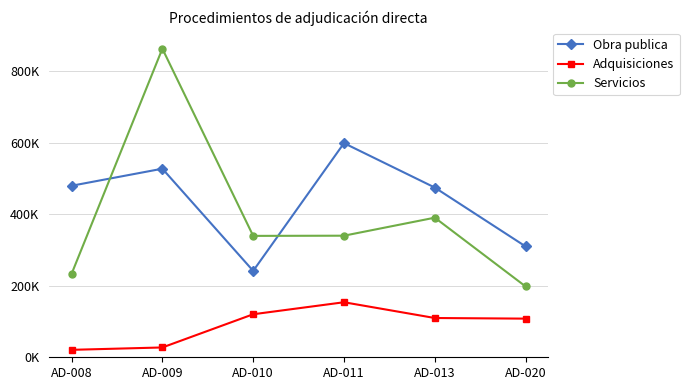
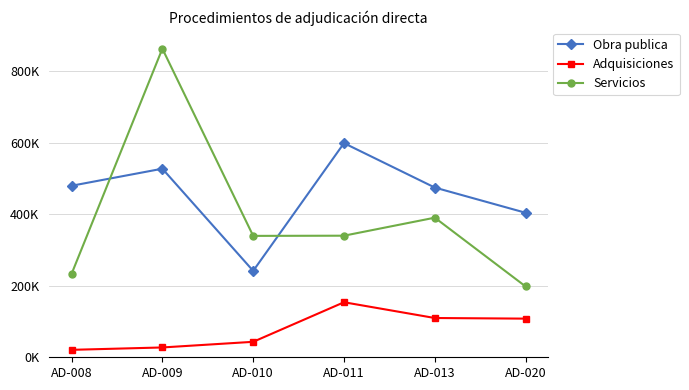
Adquisiciones, AD-010: 120000 -> 40000
Obra publica, AD-020: 310000 -> 400000
